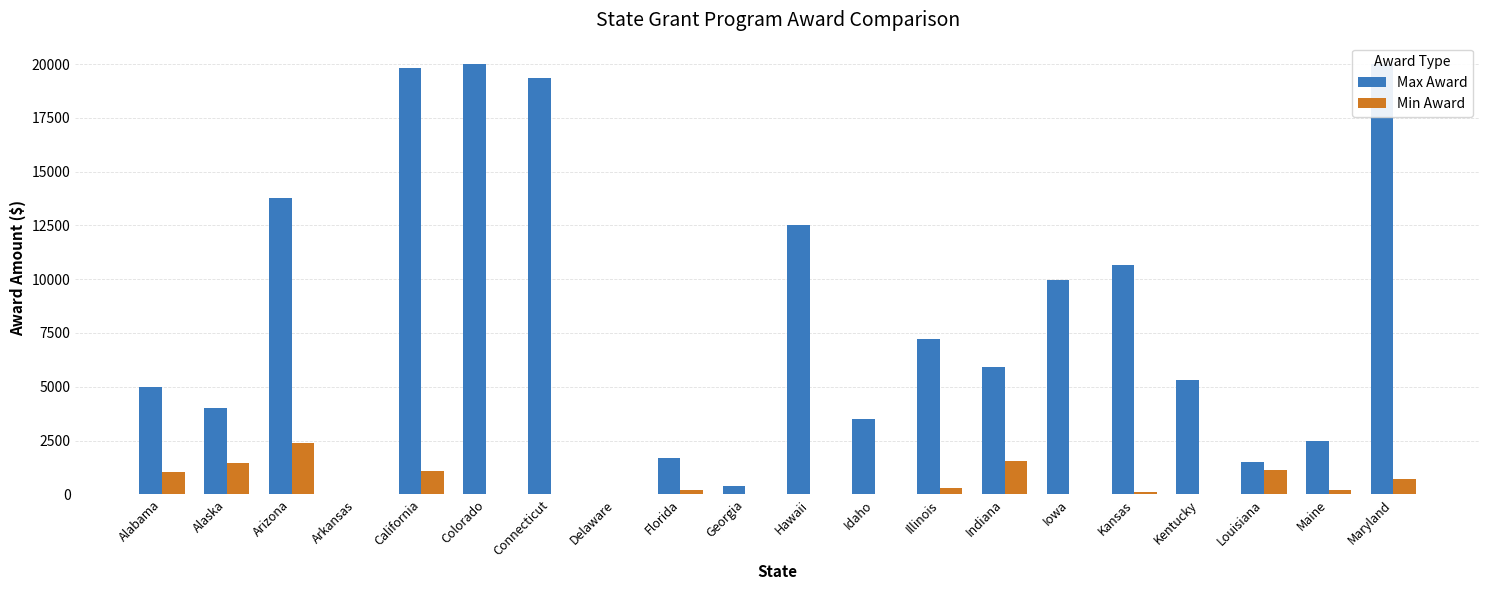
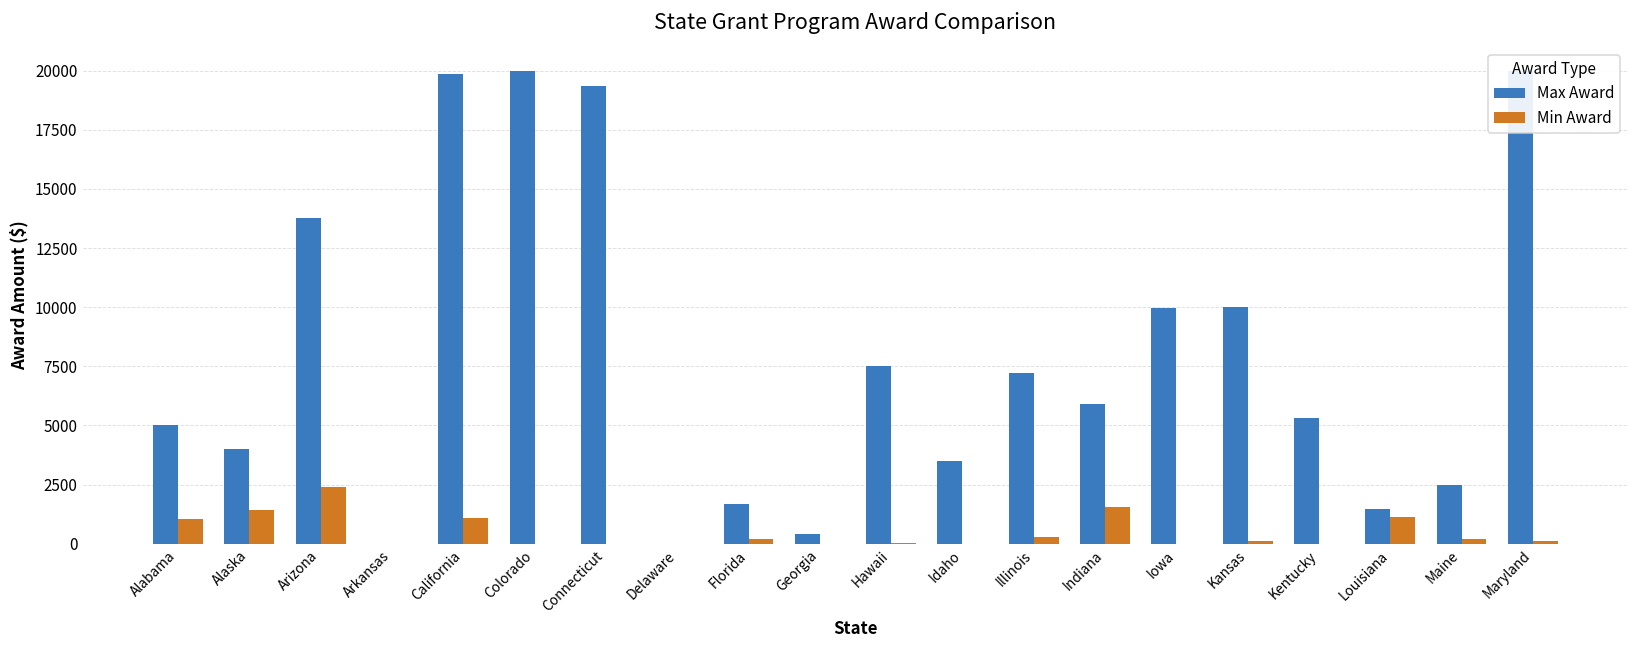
Max Award, Hawaii: 12500 -> 7500
Max Award, Kansas: 10700 -> 10000
Min Award, Maryland: 700 -> 100
